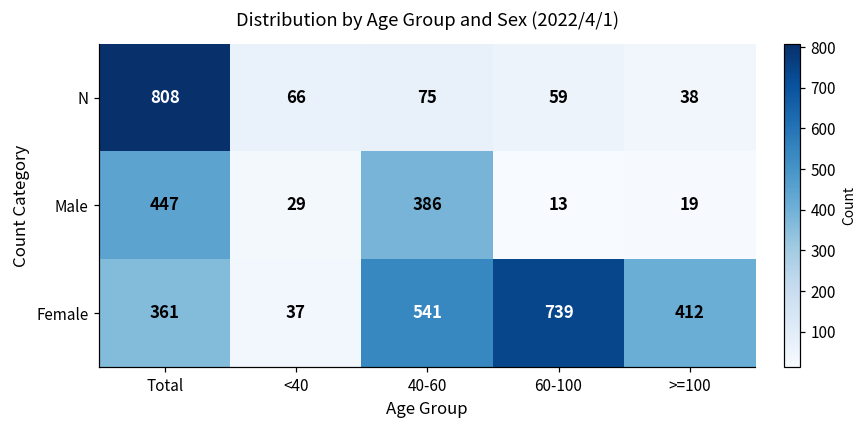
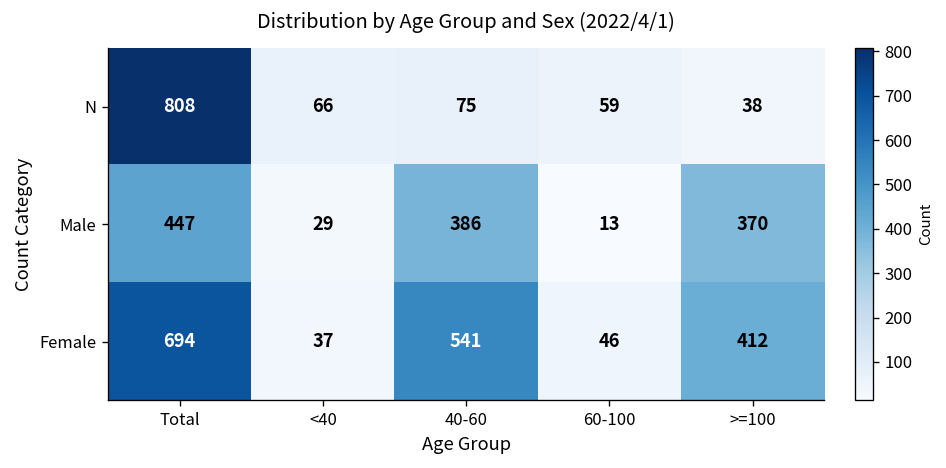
Male, >=100: 19 -> 370
Female, Total: 361 -> 694
Female, 60-100: 739 -> 46
